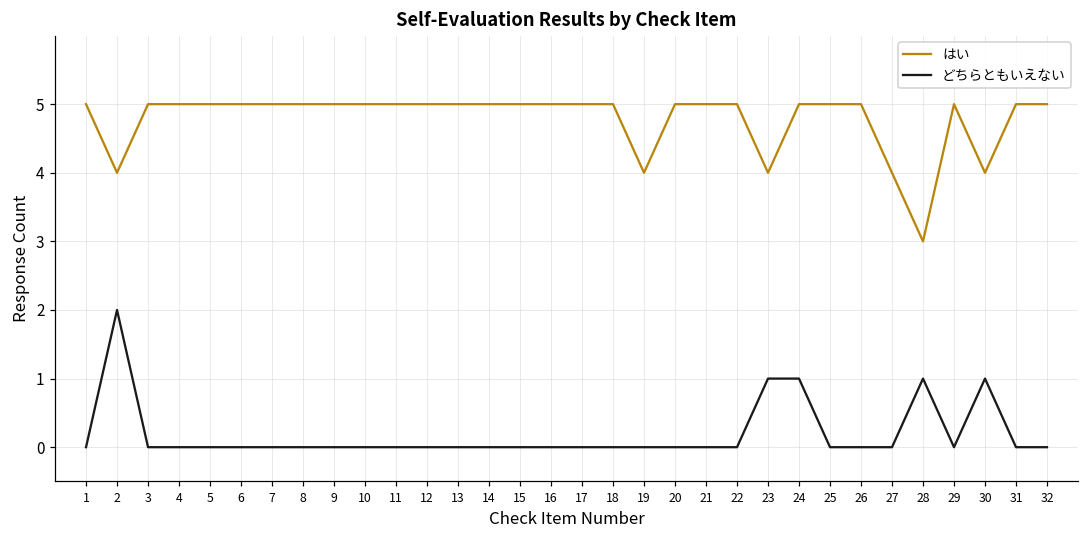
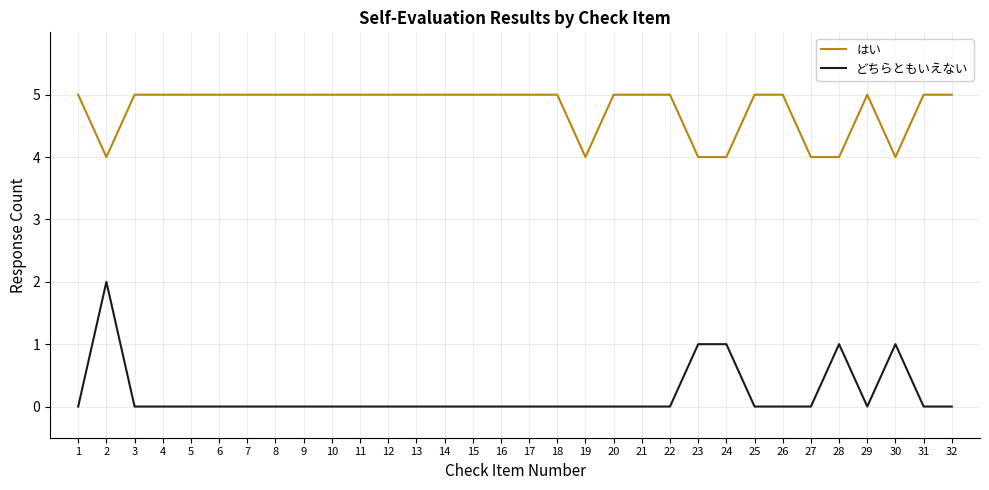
はい, 24: 5 -> 4
はい, 28: 3 -> 4
